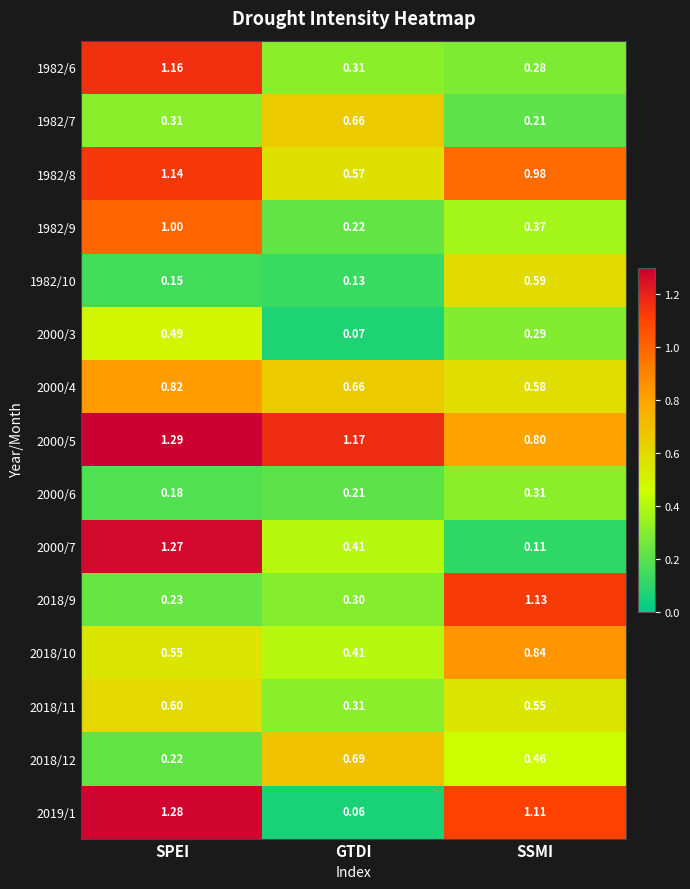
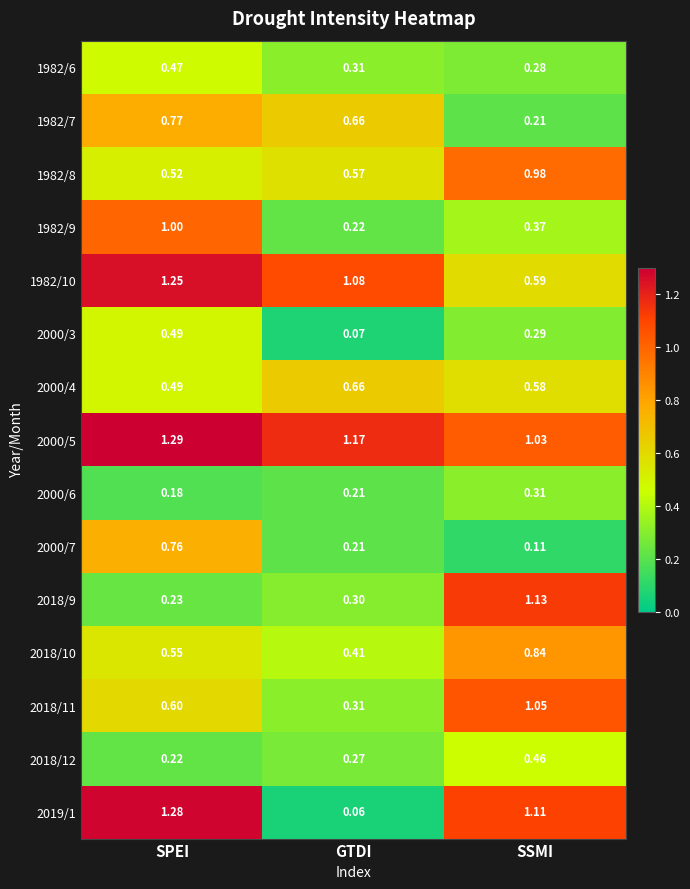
1982/6, SPEI: 1.16 -> 0.47
1982/7, SPEI: 0.31 -> 0.77
1982/8, SPEI: 1.14 -> 0.52
1982/10, SPEI: 0.15 -> 1.25
1982/10, GTDI: 0.13 -> 1.08
2000/4, SPEI: 0.82 -> 0.49
2000/5, SSMI: 0.80 -> 1.03
2000/7, SPEI: 1.27 -> 0.76
2000/7, GTDI: 0.41 -> 0.21
2018/11, SSMI: 0.55 -> 1.05
2018/12, GTDI: 0.69 -> 0.27
